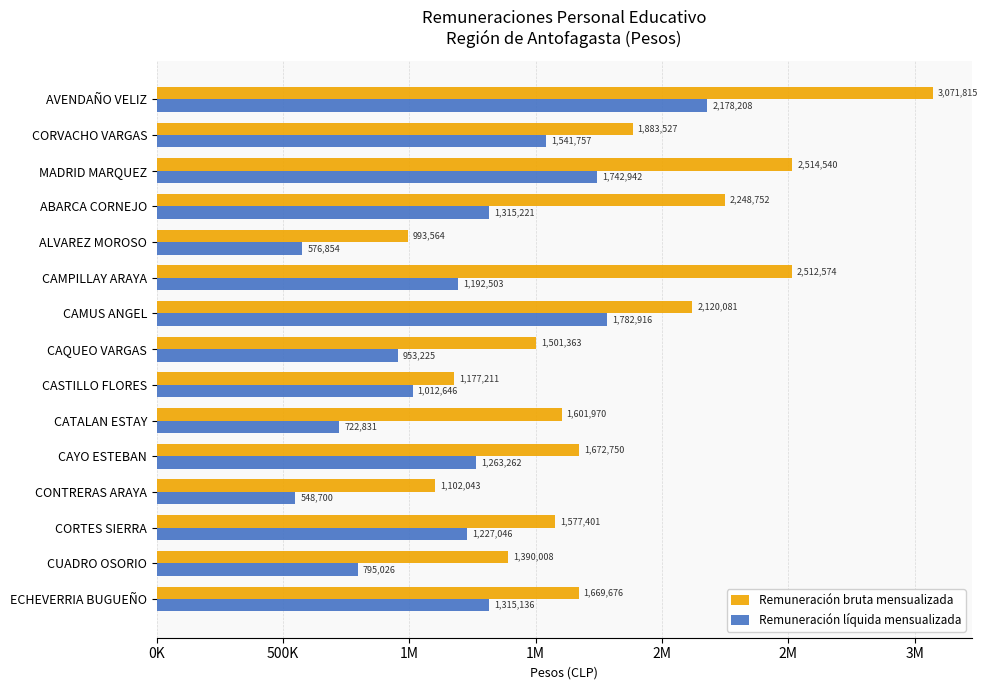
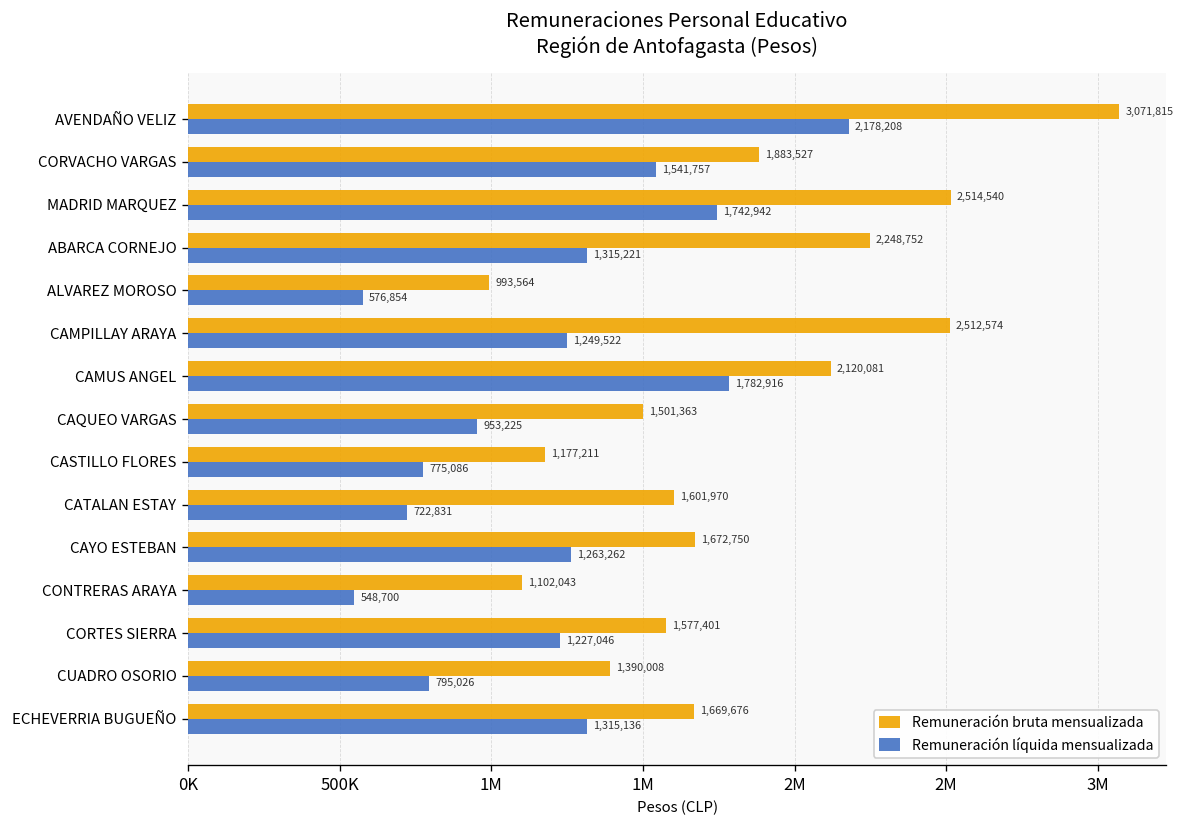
Remuneración líquida mensualizada, CAMPILLAY ARAYA: 1,192,503 -> 1,249,522
Remuneración líquida mensualizada, CASTILLO FLORES: 1,012,646 -> 775,086
